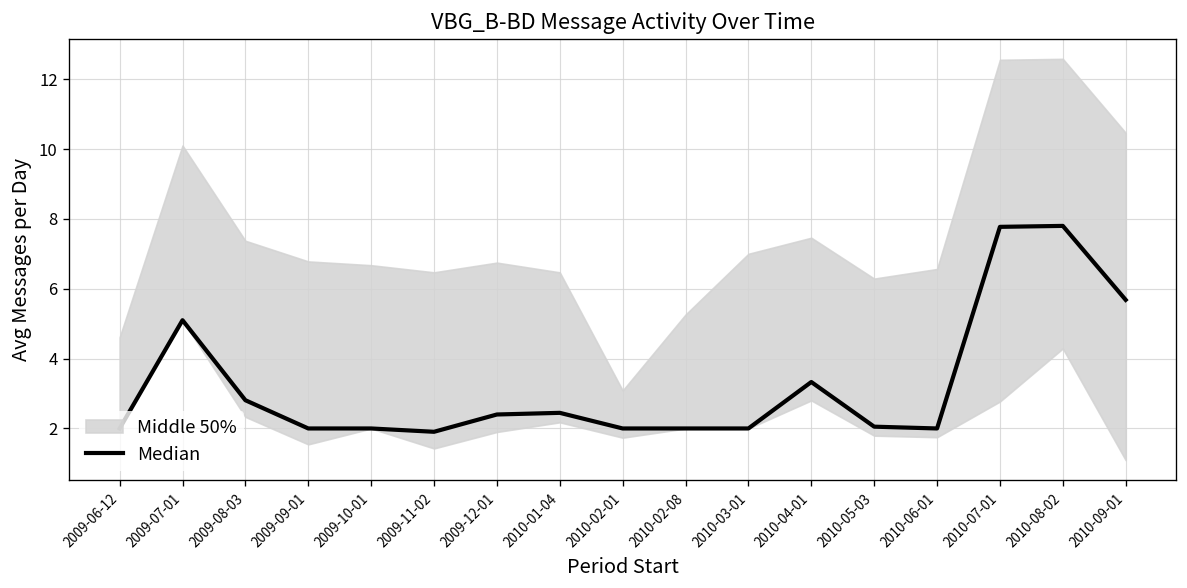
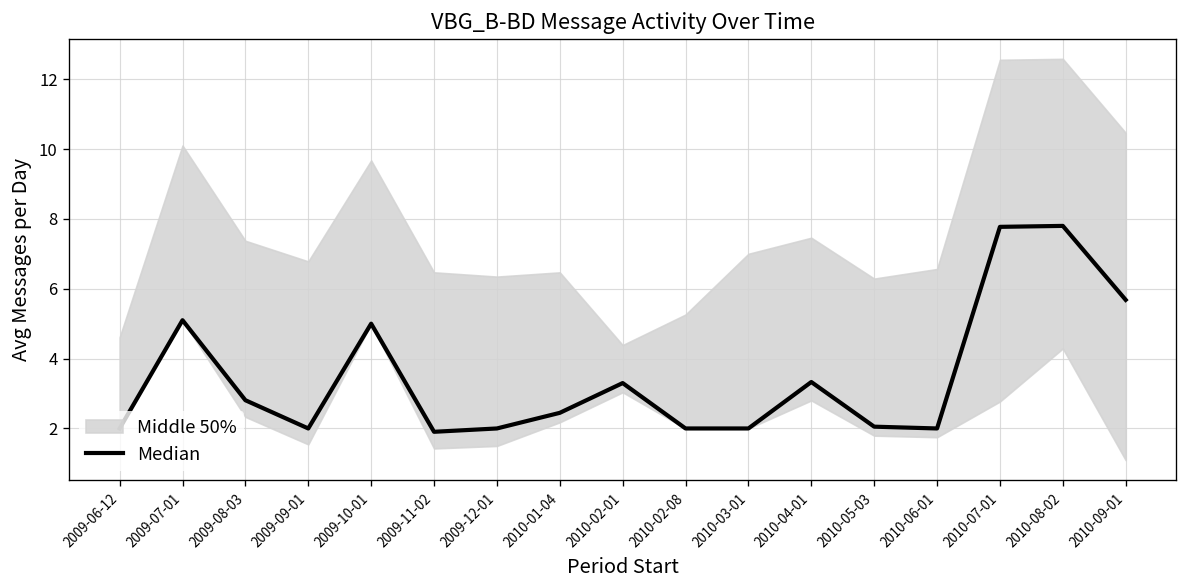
Median, 2009-10-01: 2 -> 5
Median, 2009-12-01: 2.4 -> 2.0
Median, 2010-02-01: 2.0 -> 3.3
